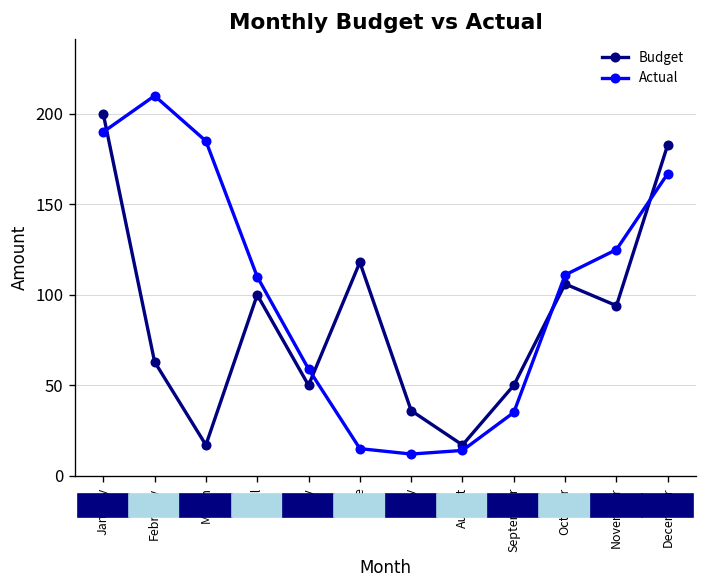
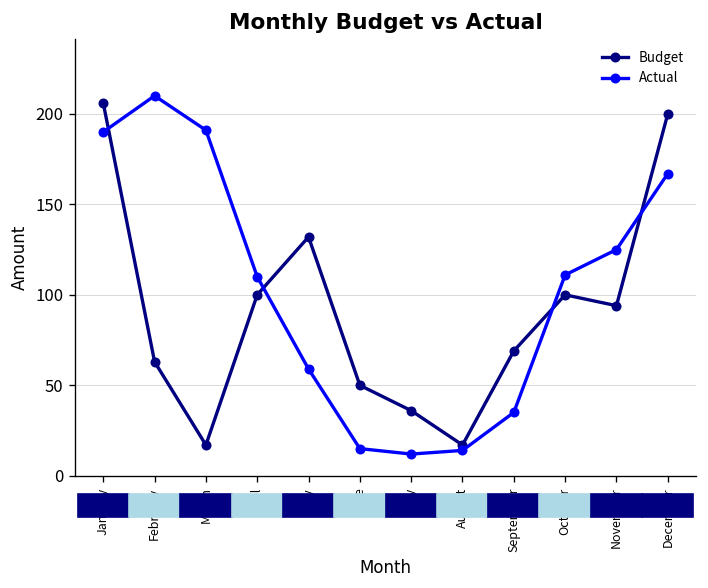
Budget, January: 200 -> 206
Actual, March: 185 -> 191
Budget, May: 50 -> 132
Budget, June: 118 -> 50
Budget, September: 50 -> 69
Budget, October: 106 -> 100
Budget, December: 183 -> 200
